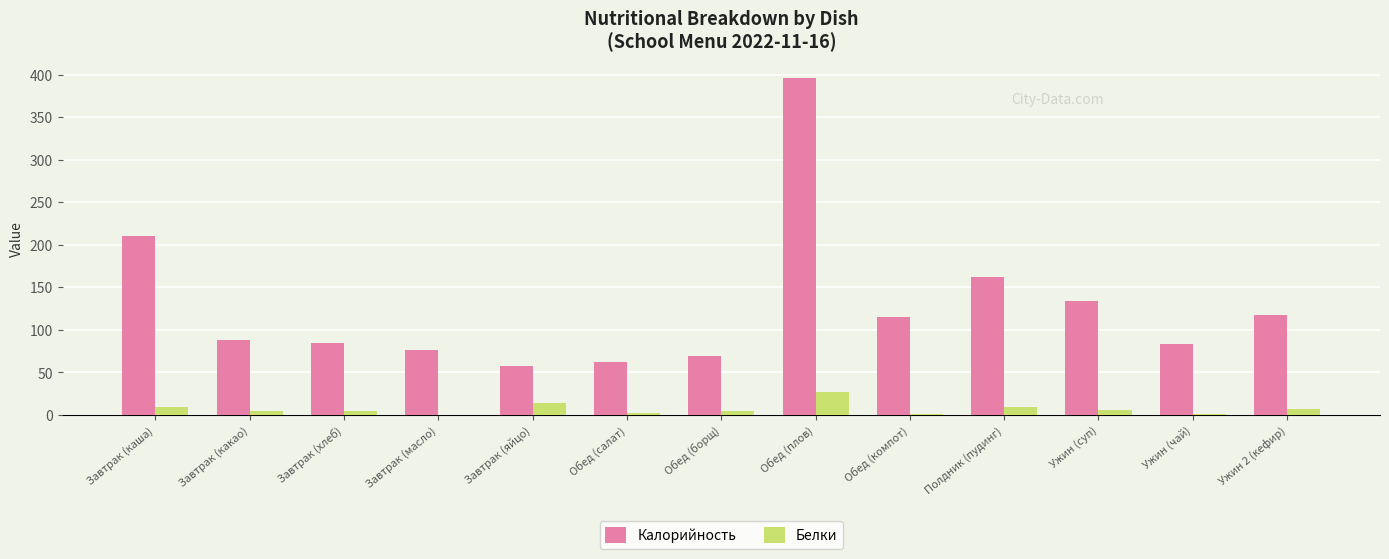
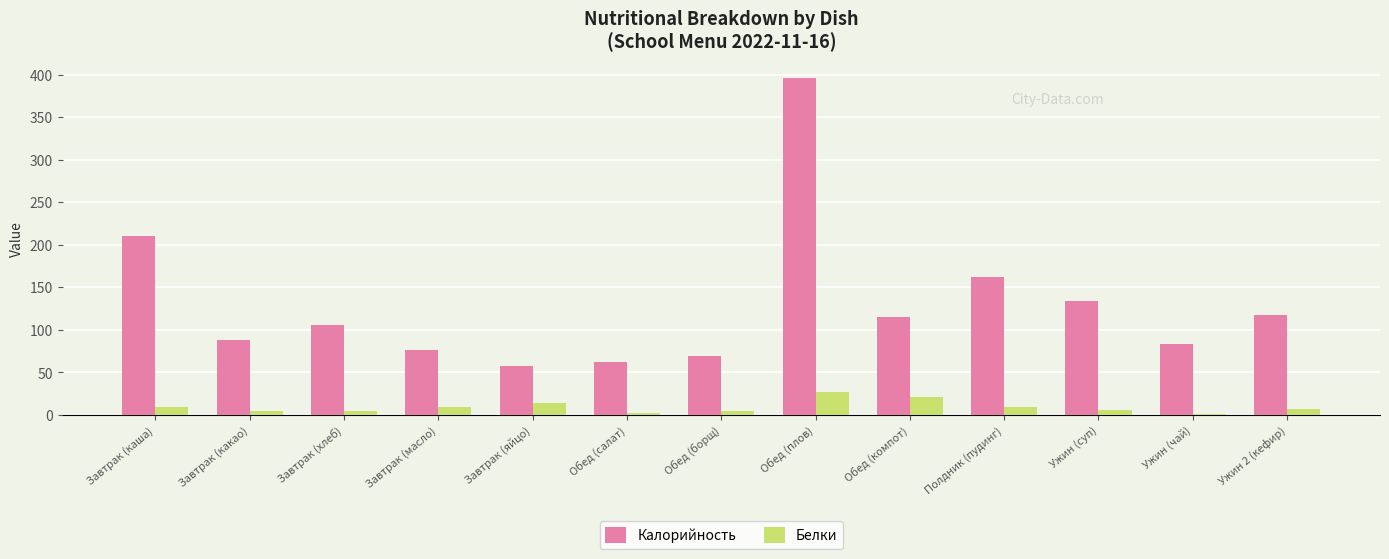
Калорийность, Завтрак (хлеб): 90 -> 110
Белки, Завтрак (масло): 0 -> 10
Белки, Обед (компот): 0 -> 20
